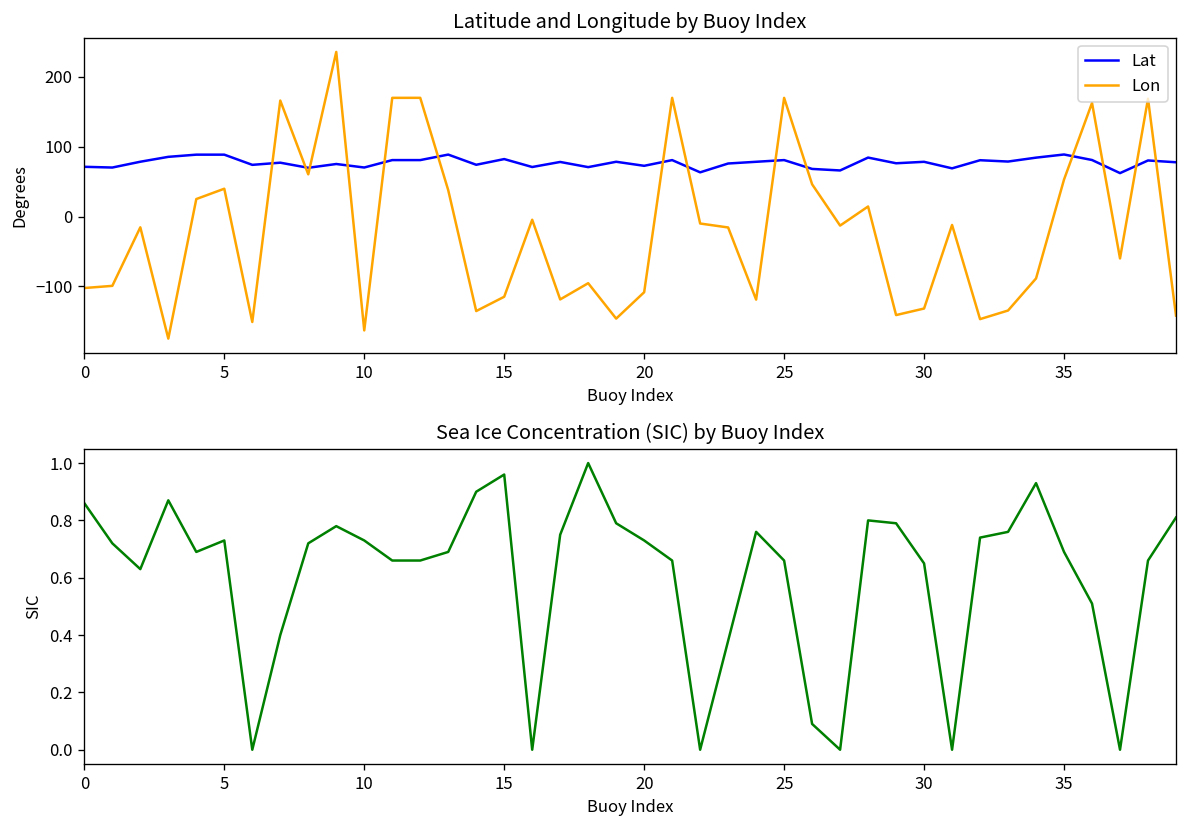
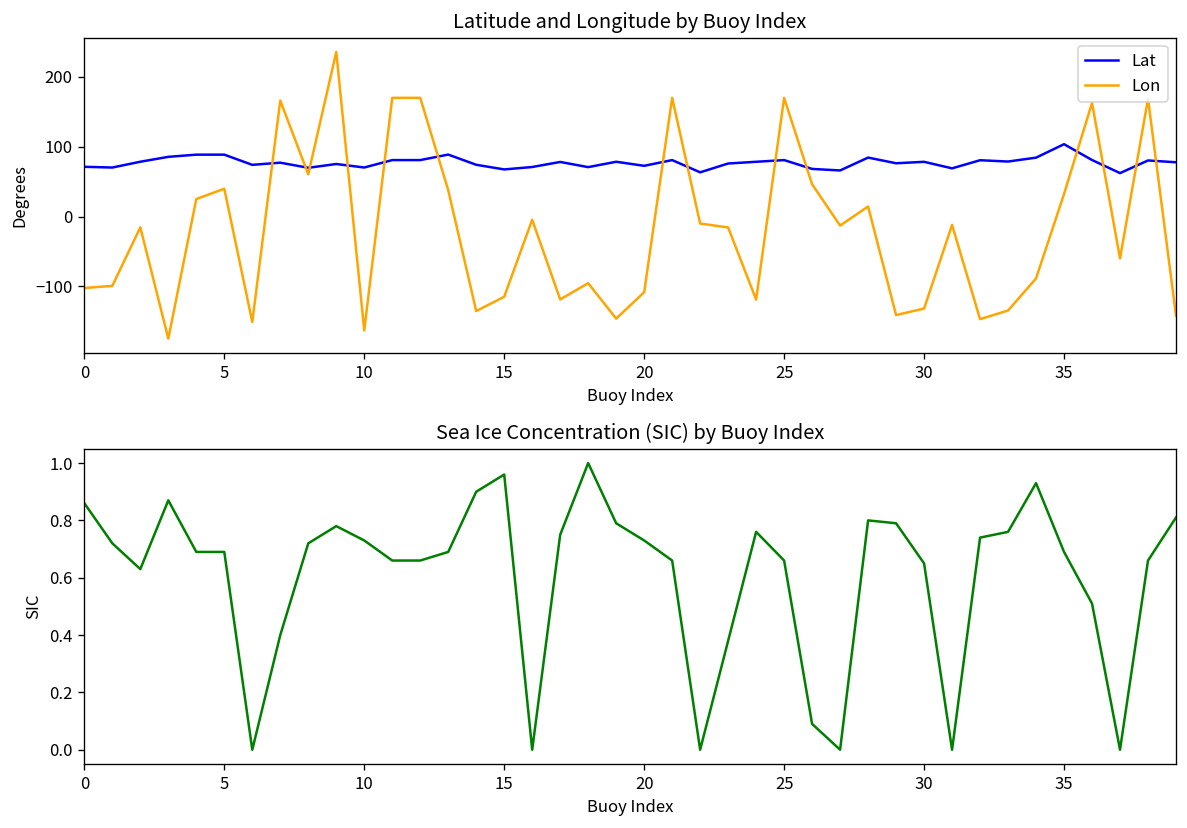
Latitude and Longitude by Buoy Index, Lat, 15: 80 -> 70
Latitude and Longitude by Buoy Index, Lat, 35: 90 -> 100
Latitude and Longitude by Buoy Index, Lon, 35: 50 -> 30
Sea Ice Concentration (SIC) by Buoy Index, 5: 0.73 -> 0.69
